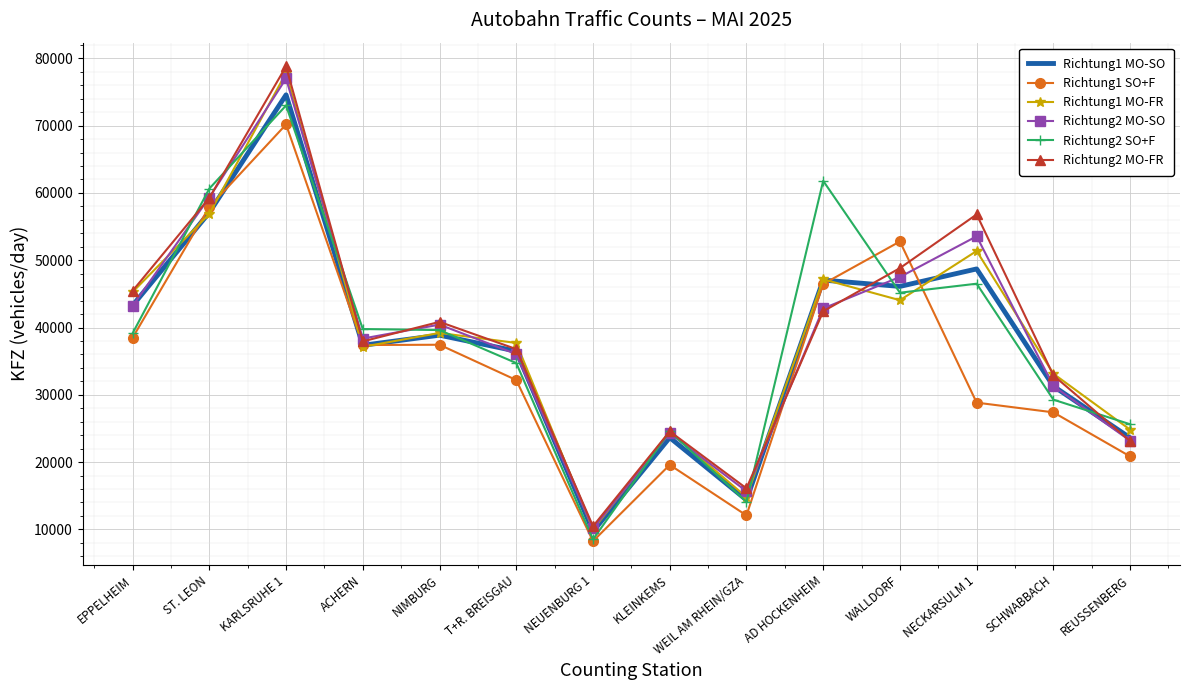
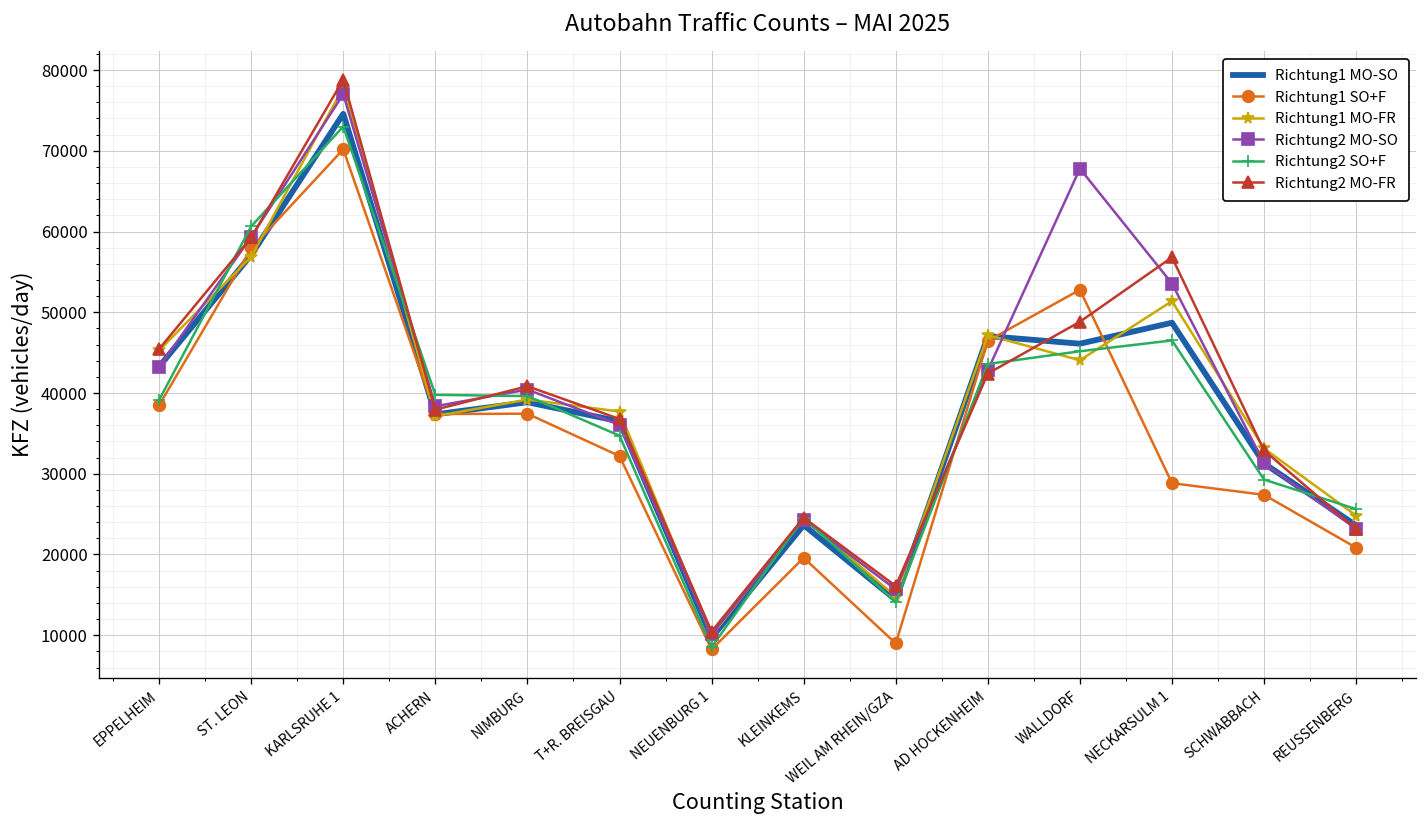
Richtung1 SO+F, WEIL AM RHEIN/GZA: 12000 -> 9000
Richtung2 SO+F, AD HOCKENHEIM: 62000 -> 44000
Richtung2 MO-SO, WALLDORF: 48000 -> 68000
